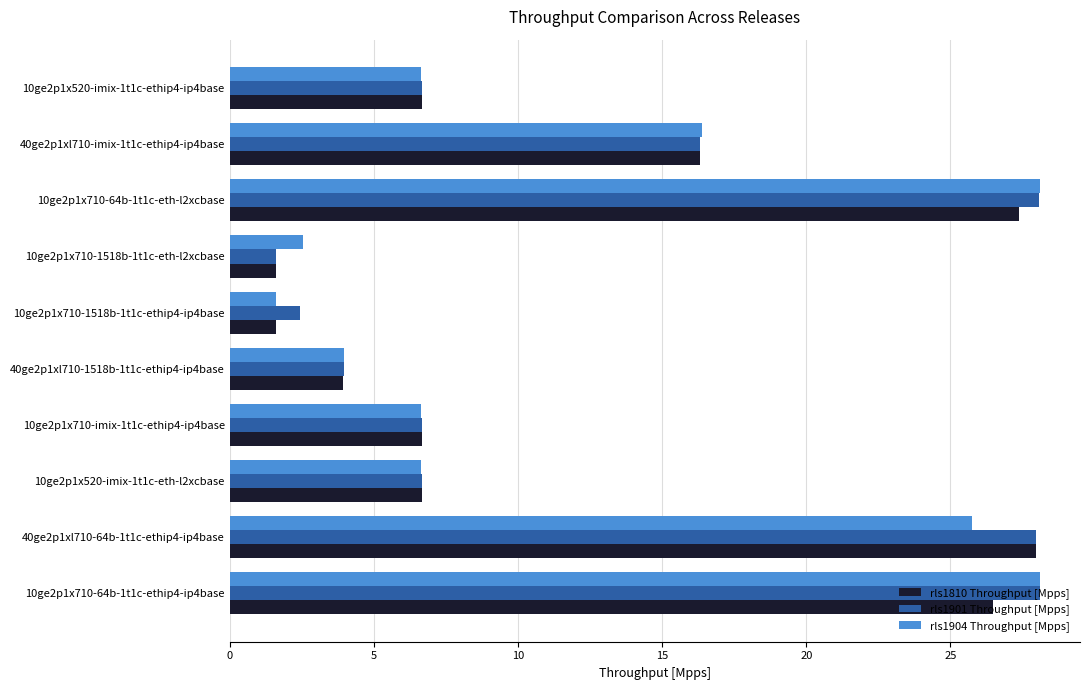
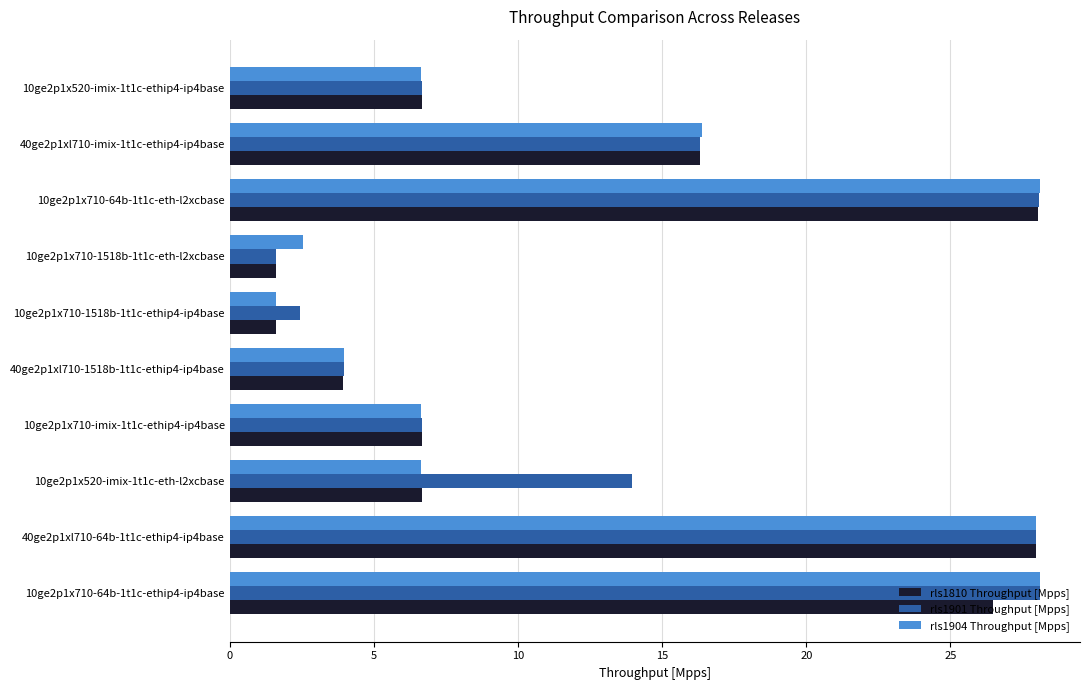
rls1810 Throughput [Mpps], 10ge2p1x710-64b-1t1c-eth-l2xcbase: 27.4 -> 28.0
rls1901 Throughput [Mpps], 10ge2p1x520-imix-1t1c-eth-l2xcbase: 6.7 -> 14.0
rls1904 Throughput [Mpps], 40ge2p1xl710-64b-1t1c-ethip4-ip4base: 25.7 -> 28.0
